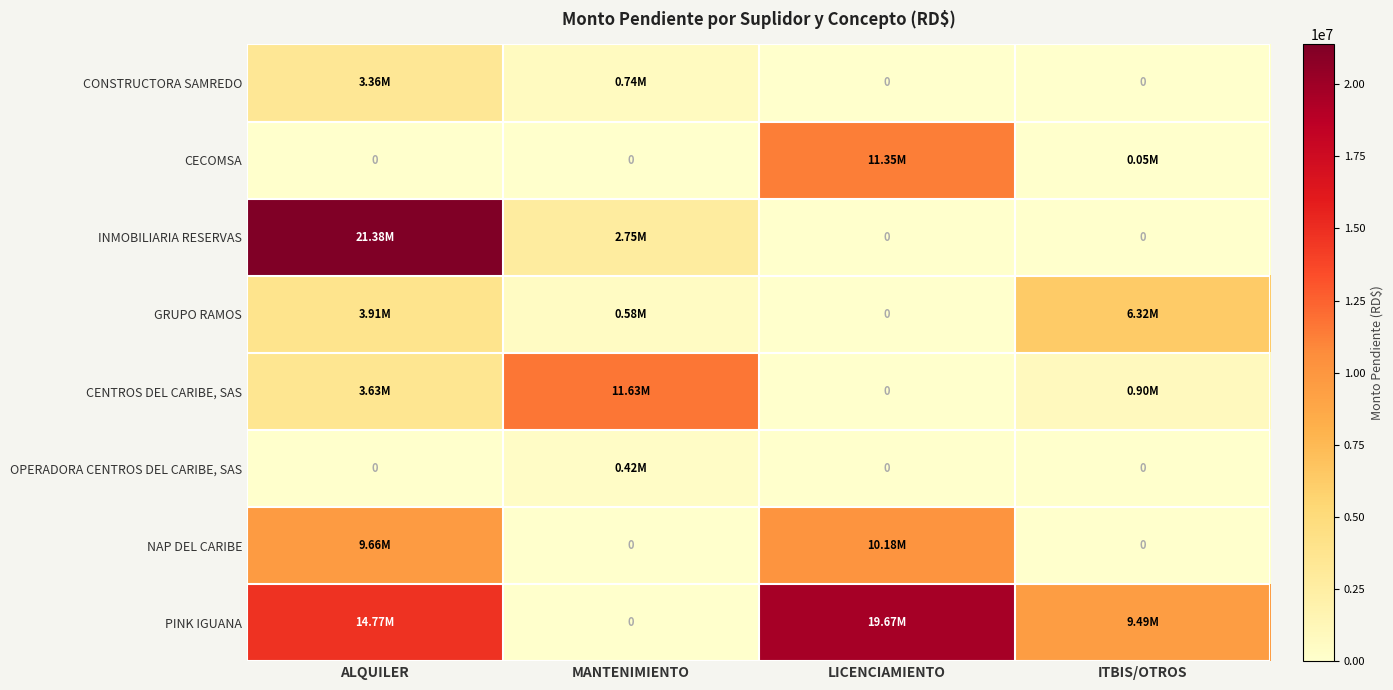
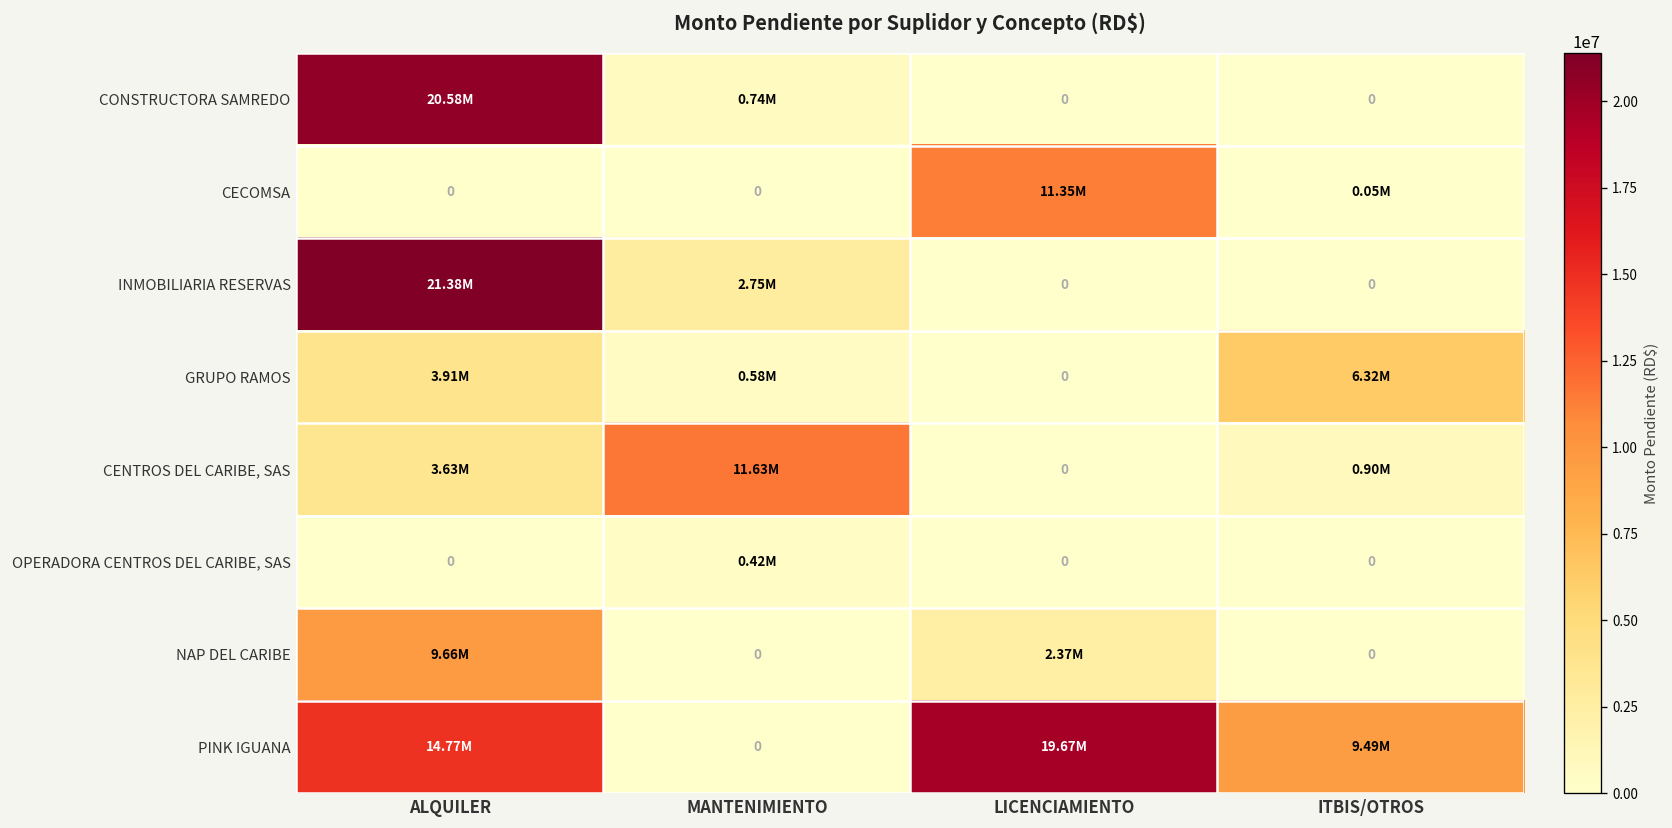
CONSTRUCTORA SAMREDO, ALQUILER: 3.36M -> 20.58M
NAP DEL CARIBE, LICENCIAMIENTO: 10.18M -> 2.37M
